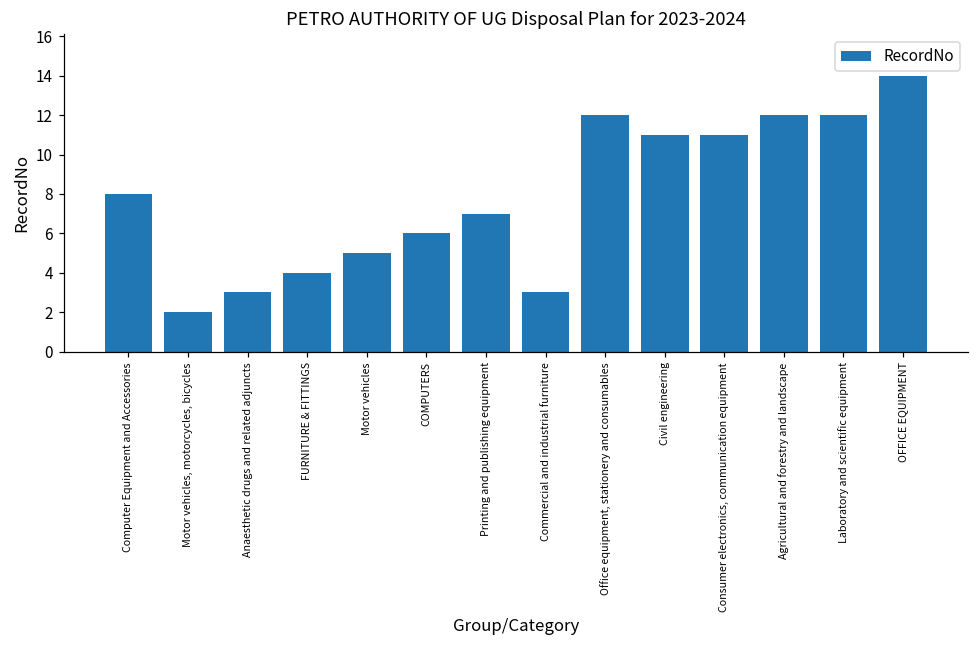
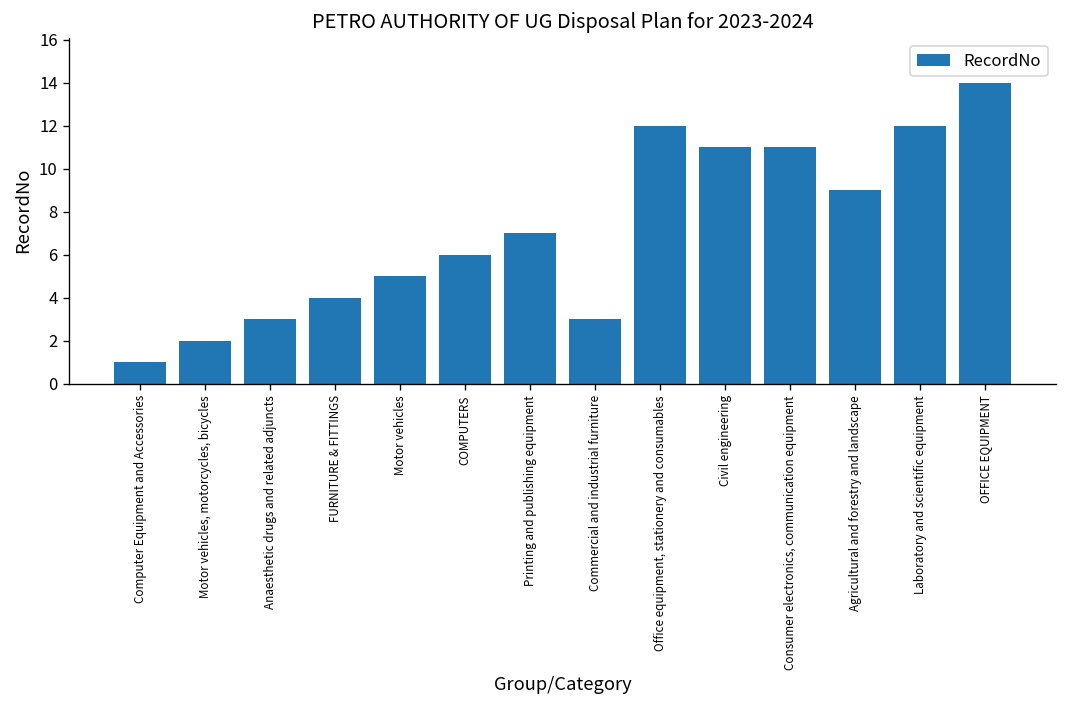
Computer Equipment and Accessories: 8 -> 1
Agricultural and forestry and landscape: 12 -> 9
